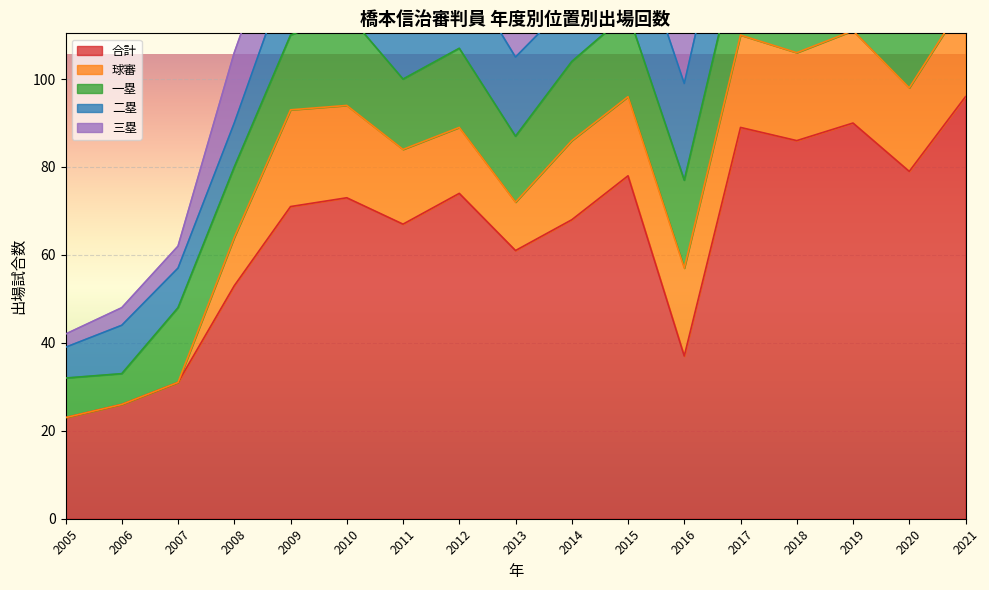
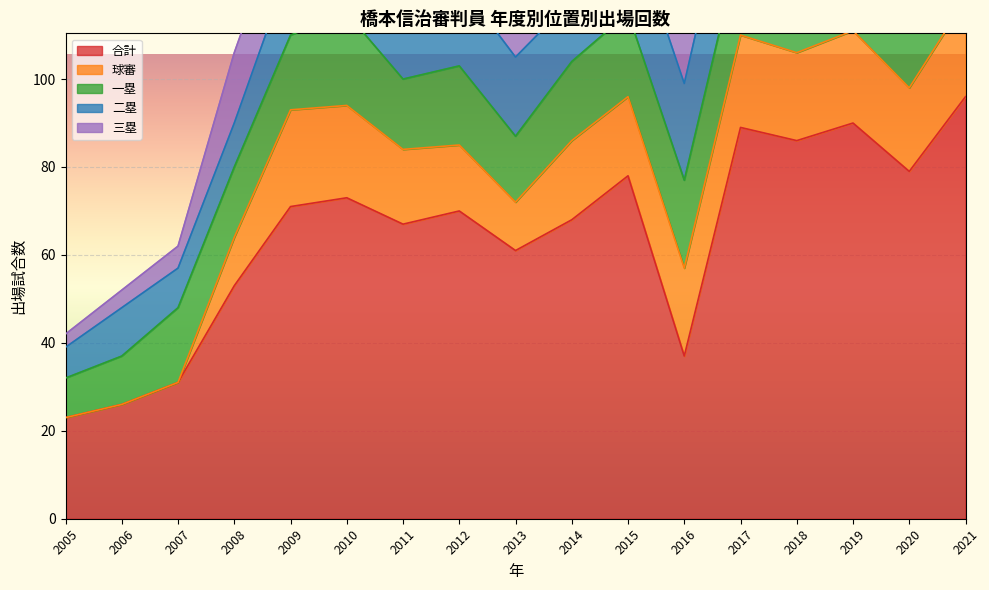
一塁, 2006: 7 -> 11
合計, 2012: 74 -> 70
